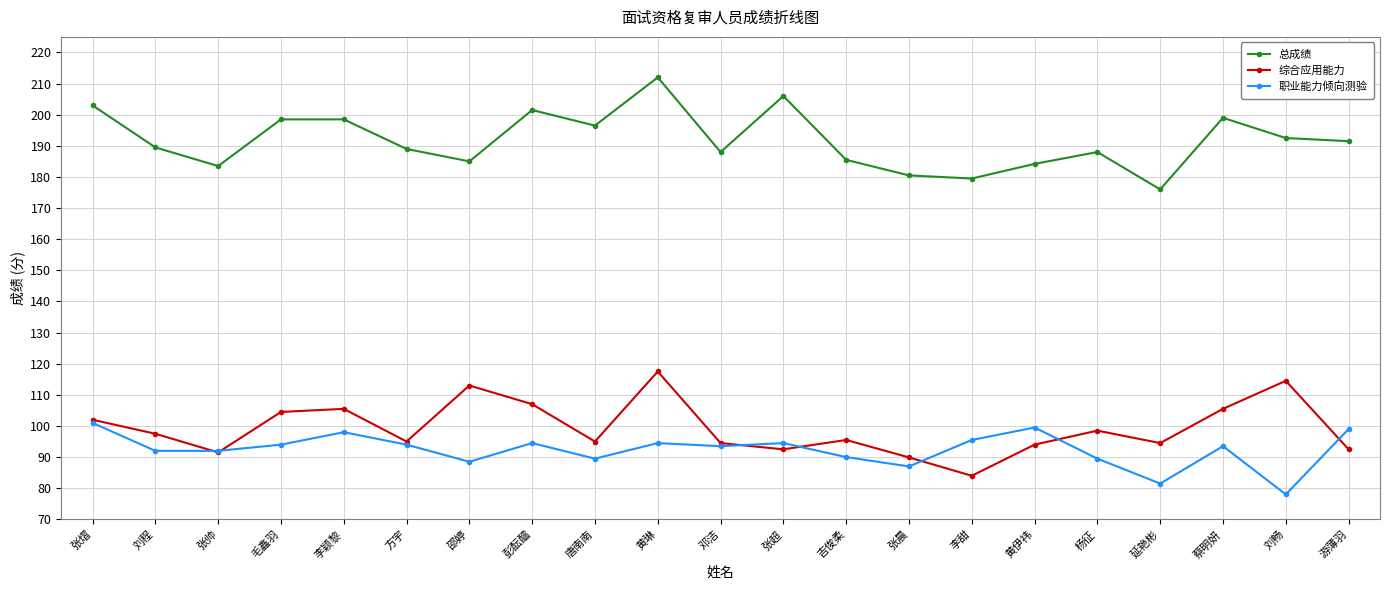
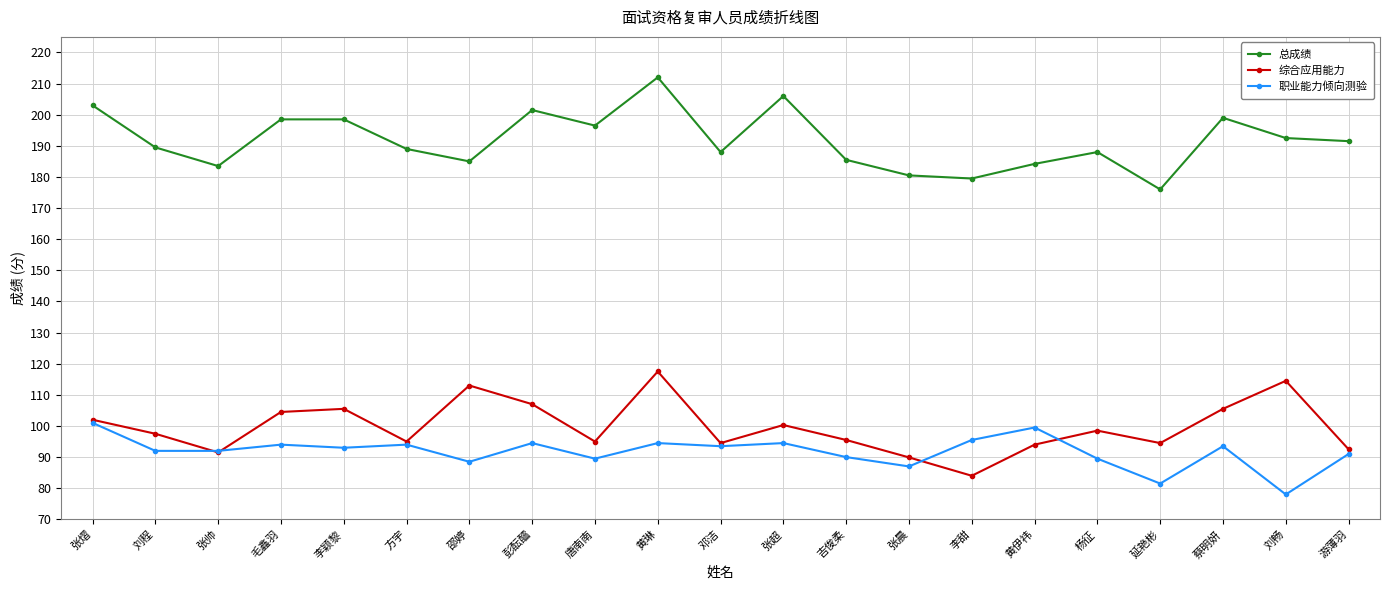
职业能力倾向测验, 李颖黎: 98 -> 93
综合应用能力, 张超: 93 -> 100
职业能力倾向测验, 游薄羽: 99 -> 91
